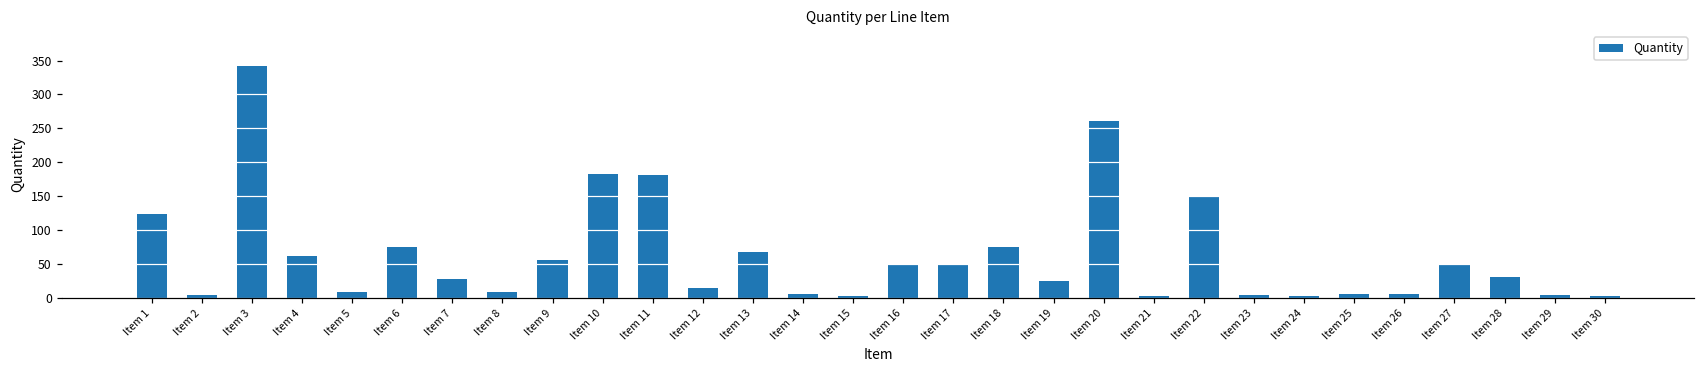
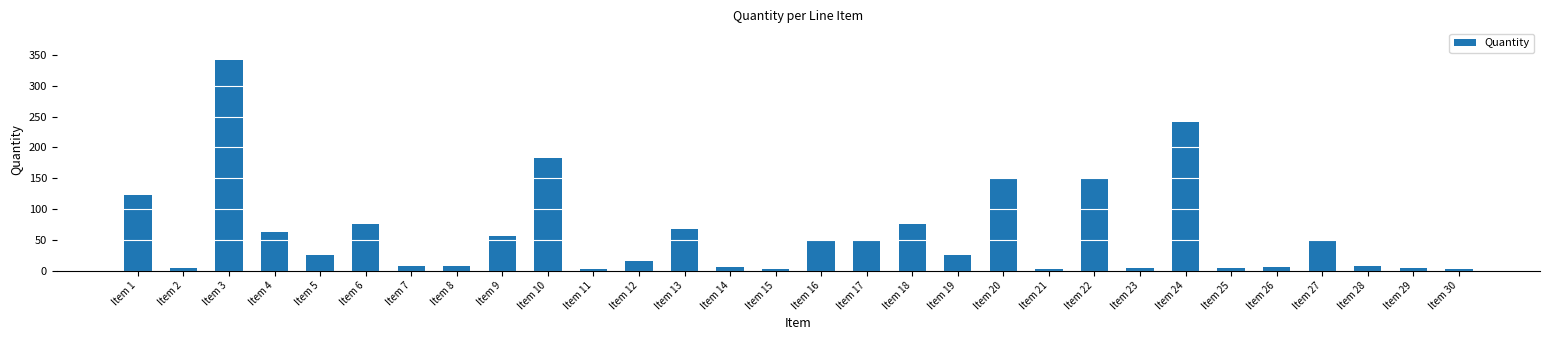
Item 5: 10 -> 30
Item 7: 30 -> 10
Item 11: 180 -> 0
Item 20: 260 -> 150
Item 24: 0 -> 240
Item 28: 30 -> 10
